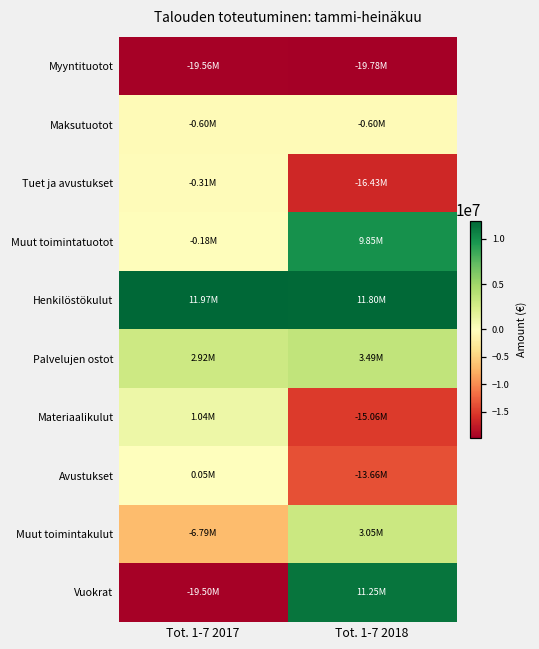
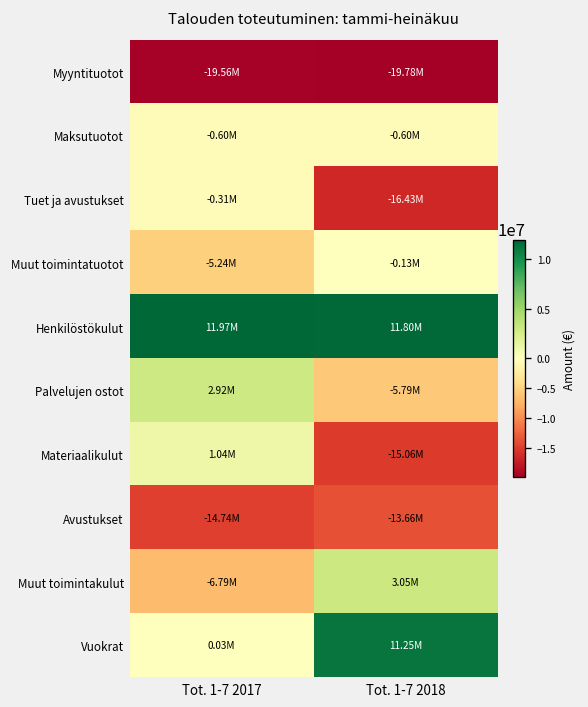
Muut toimintatuotot, Tot. 1-7 2017: -0.18M -> -5.24M
Muut toimintatuotot, Tot. 1-7 2018: 9.85M -> -0.13M
Palvelujen ostot, Tot. 1-7 2018: 3.49M -> -5.79M
Avustukset, Tot. 1-7 2017: 0.05M -> -14.74M
Vuokrat, Tot. 1-7 2017: -19.50M -> 0.03M
